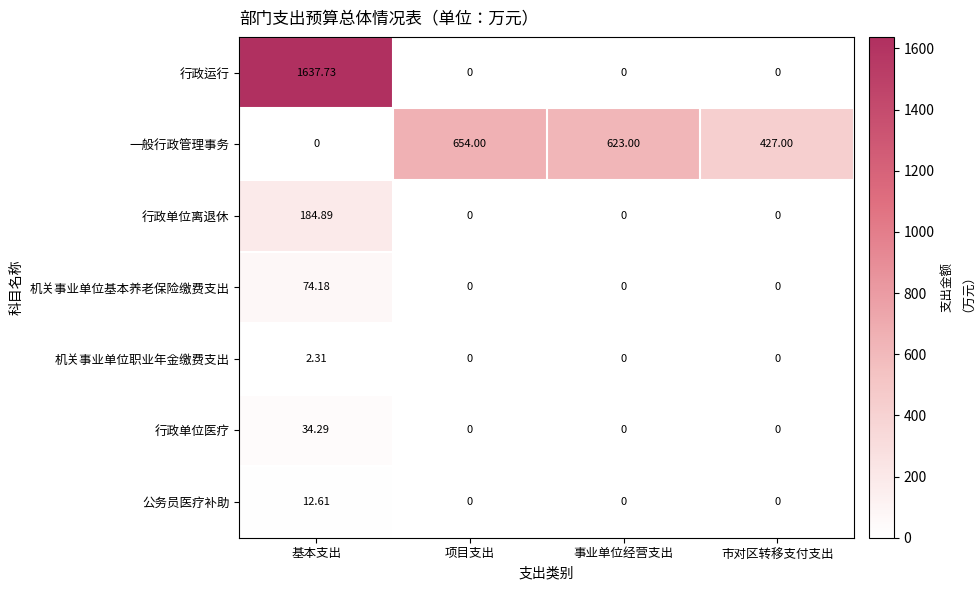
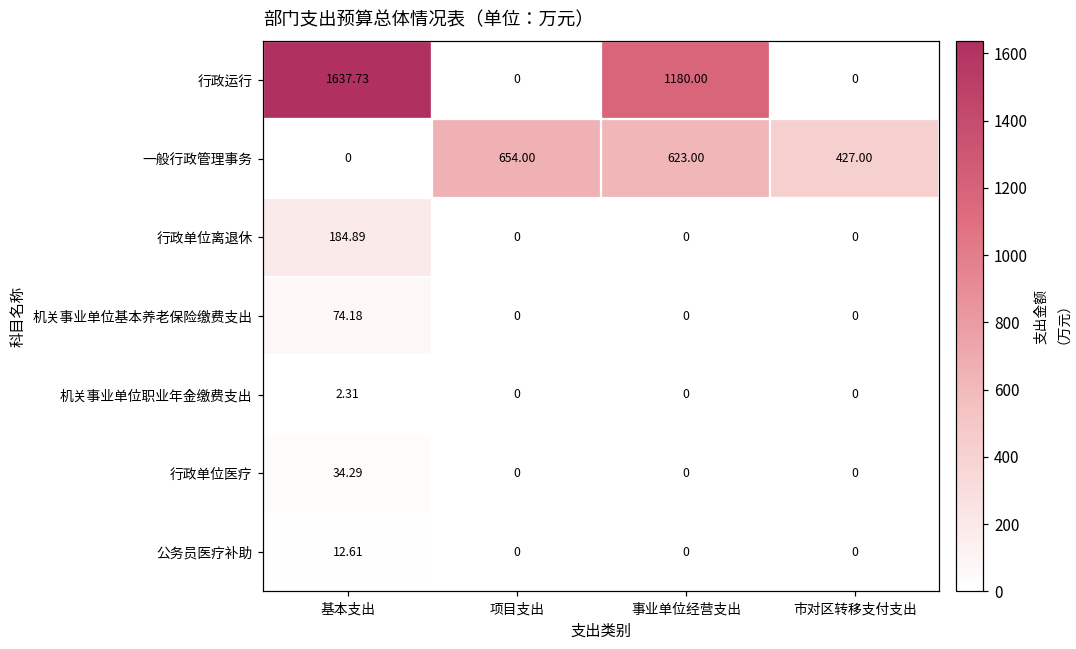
行政运行, 事业单位经营支出: 0 -> 1180.00
